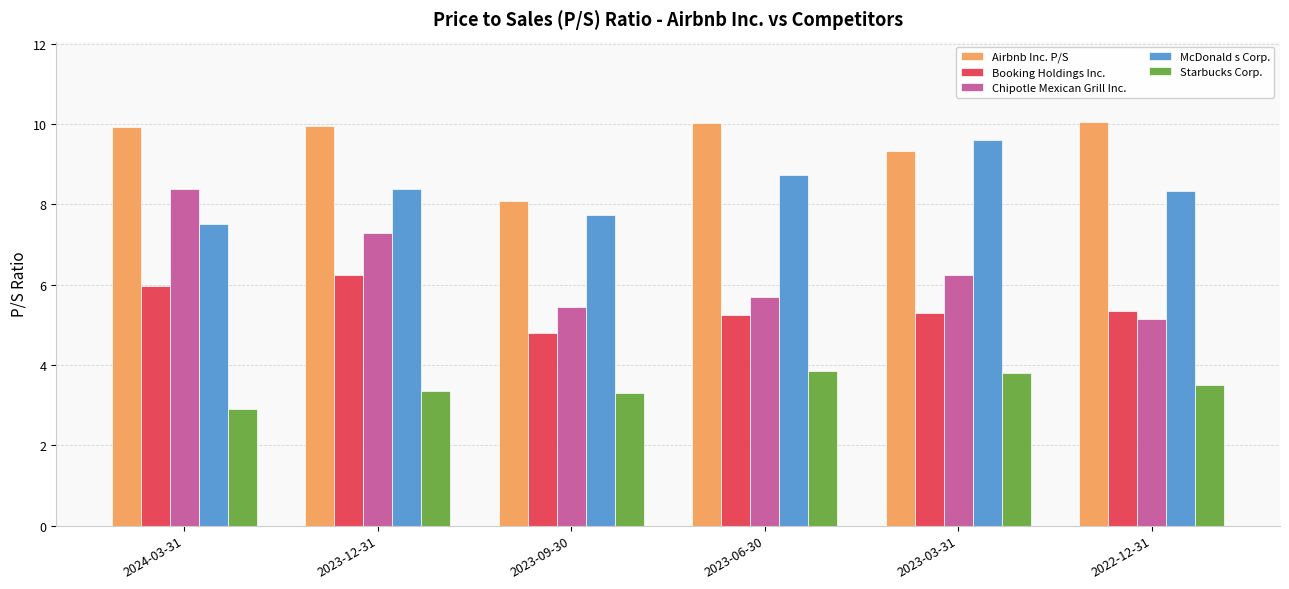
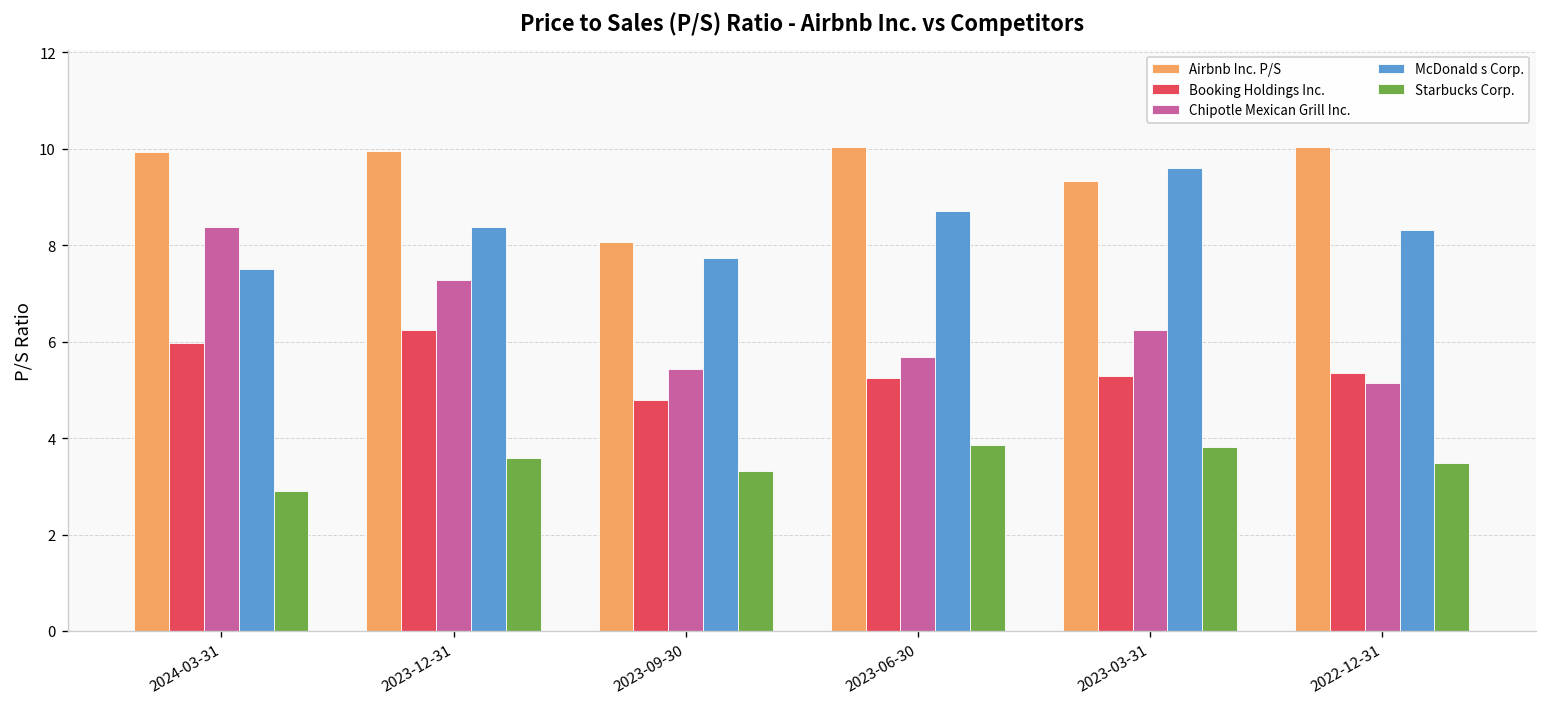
Starbucks Corp., 2023-12-31: 3.3 -> 3.6
